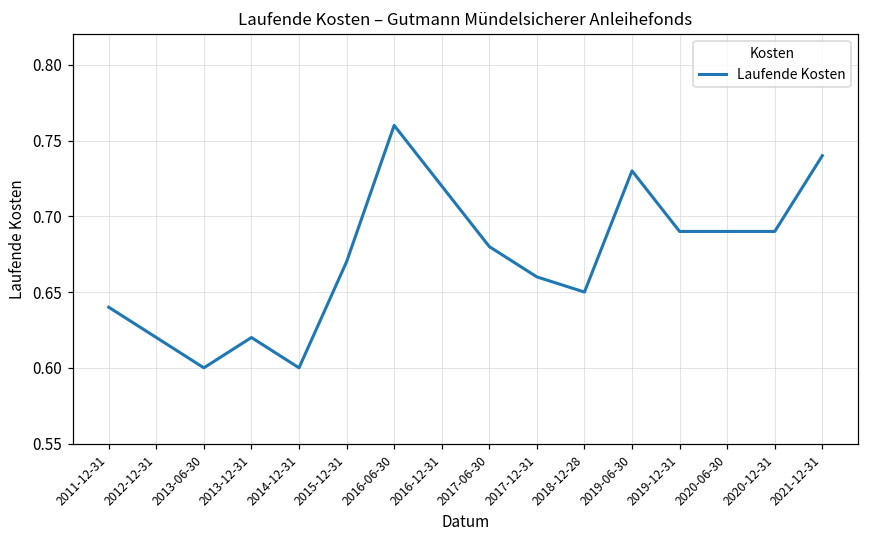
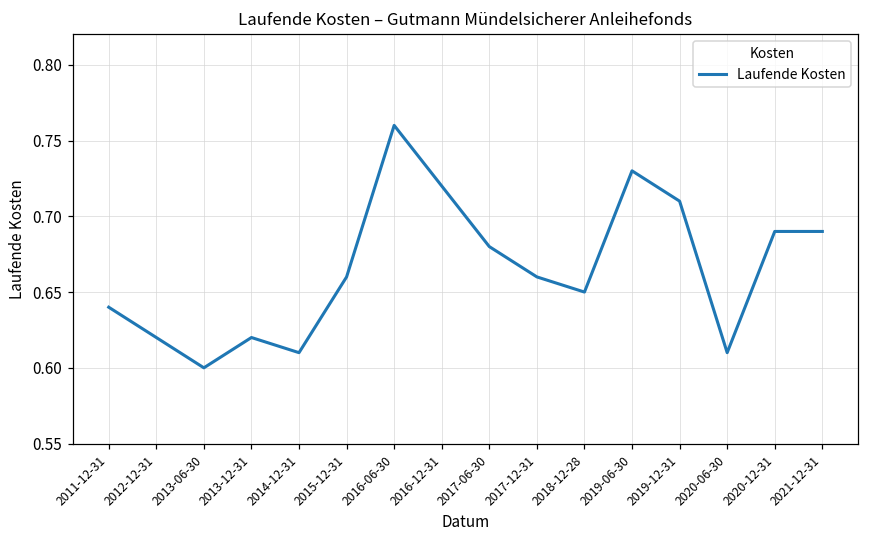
2014-12-31: 0.60 -> 0.61
2015-12-31: 0.67 -> 0.66
2019-12-31: 0.69 -> 0.71
2020-06-30: 0.69 -> 0.61
2021-12-31: 0.74 -> 0.69
